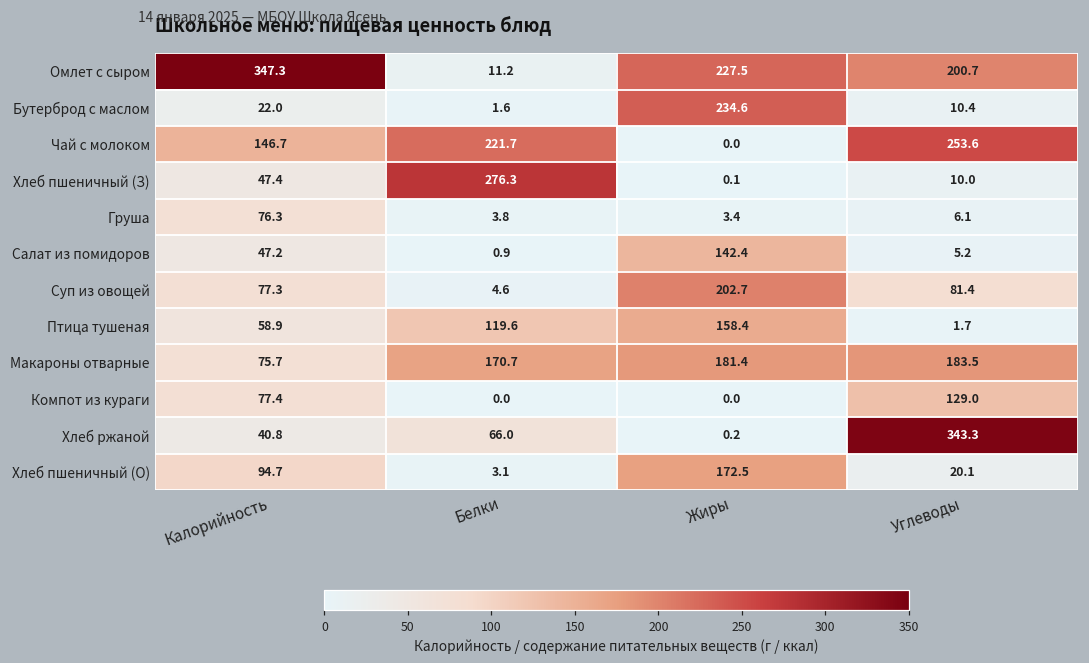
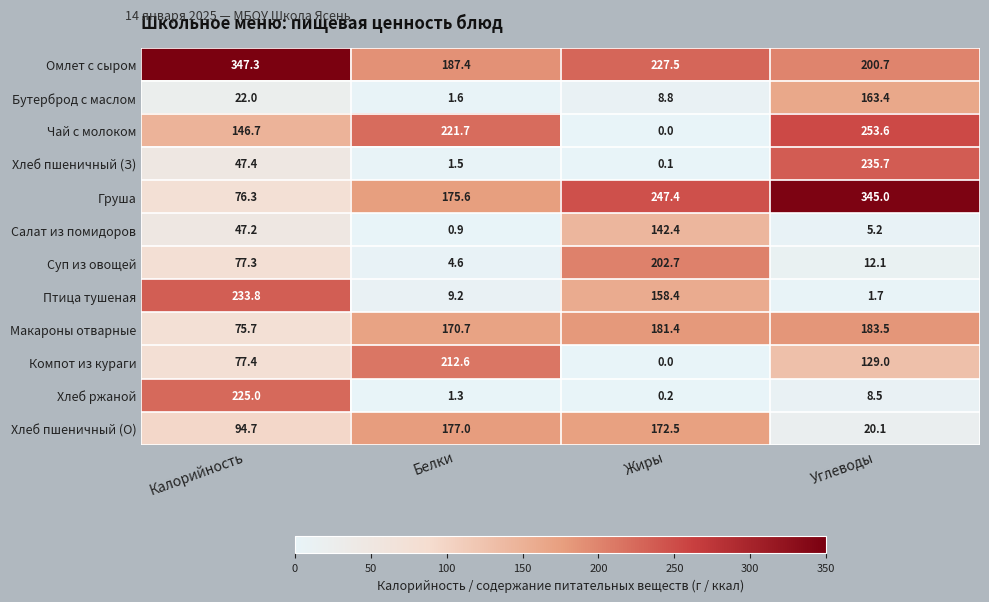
Омлет с сыром, Белки: 11.2 -> 187.4
Бутерброд с маслом, Жиры: 234.6 -> 8.8
Бутерброд с маслом, Углеводы: 10.4 -> 163.4
Хлеб пшеничный (З), Белки: 276.3 -> 1.5
Хлеб пшеничный (З), Углеводы: 10.0 -> 235.7
Груша, Белки: 3.8 -> 175.6
Груша, Жиры: 3.4 -> 247.4
Груша, Углеводы: 6.1 -> 345.0
Суп из овощей, Углеводы: 81.4 -> 12.1
Птица тушеная, Калорийность: 58.9 -> 233.8
Птица тушеная, Белки: 119.6 -> 9.2
Компот из кураги, Белки: 0.0 -> 212.6
Хлеб ржаной, Калорийность: 40.8 -> 225.0
Хлеб ржаной, Белки: 66.0 -> 1.3
Хлеб ржаной, Углеводы: 343.3 -> 8.5
Хлеб пшеничный (О), Белки: 3.1 -> 177.0
